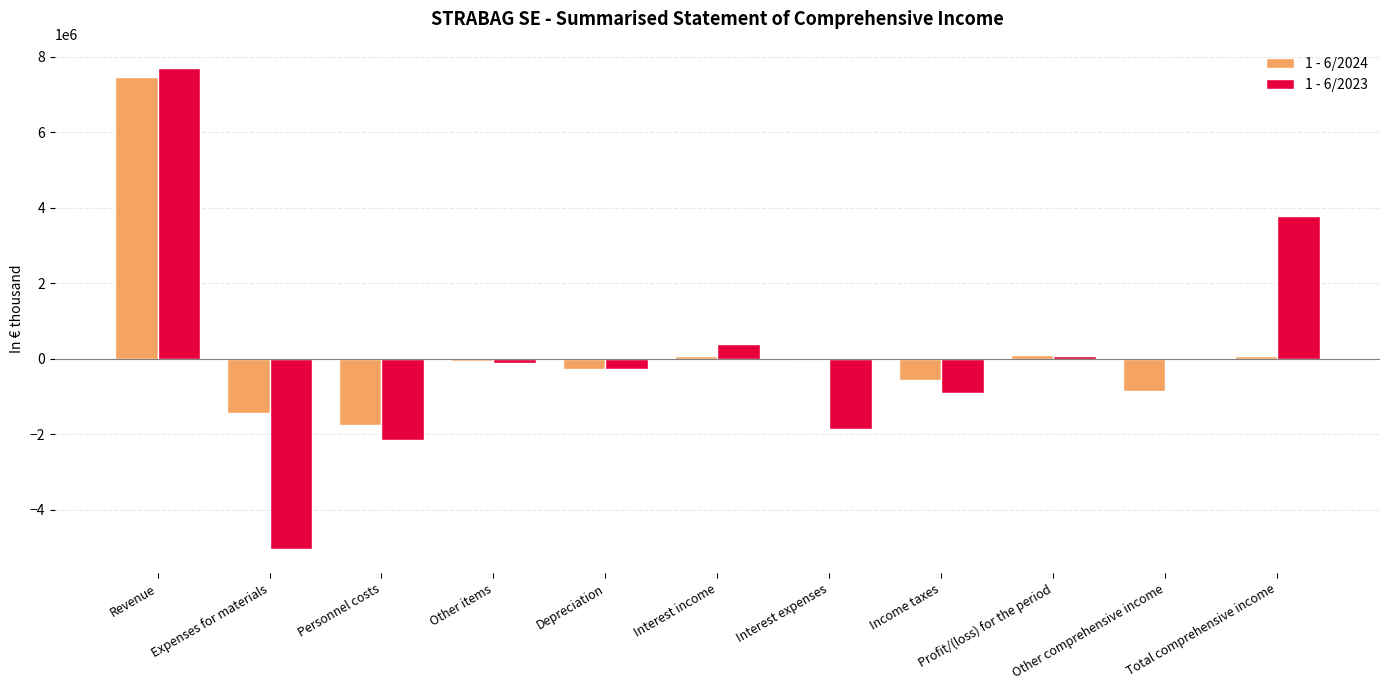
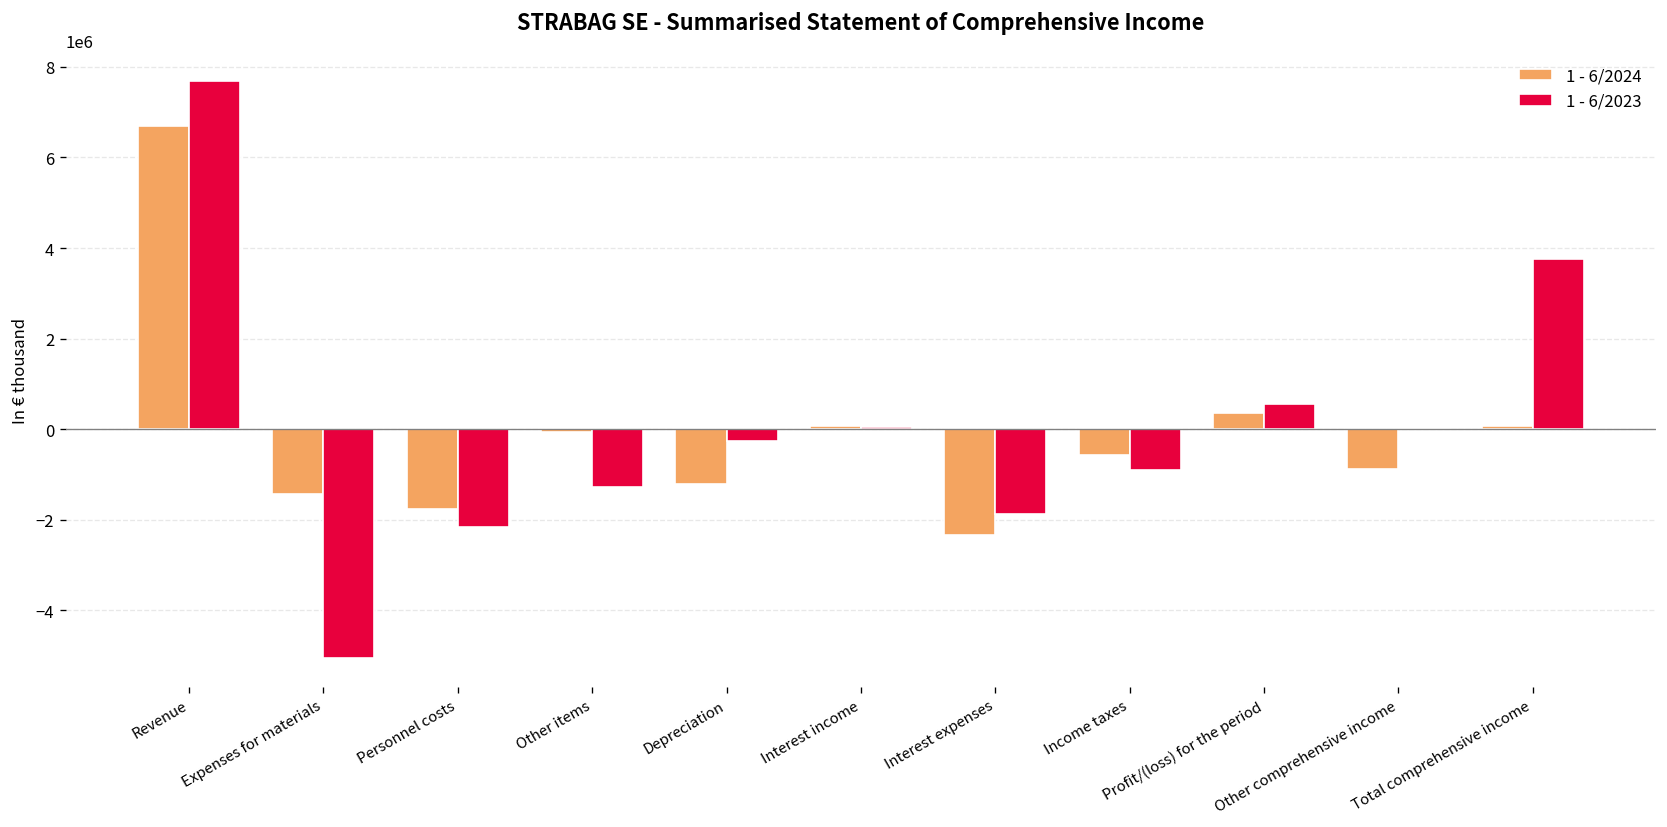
1 - 6/2024, Revenue: 7500000 -> 6700000
1 - 6/2023, Other items: -100000 -> -1300000
1 - 6/2024, Depreciation: -300000 -> -1200000
1 - 6/2023, Interest income: 400000 -> 100000
1 - 6/2024, Interest expenses: 0 -> -2300000
1 - 6/2024, Profit/(loss) for the period: 100000 -> 400000
1 - 6/2023, Profit/(loss) for the period: 100000 -> 600000
